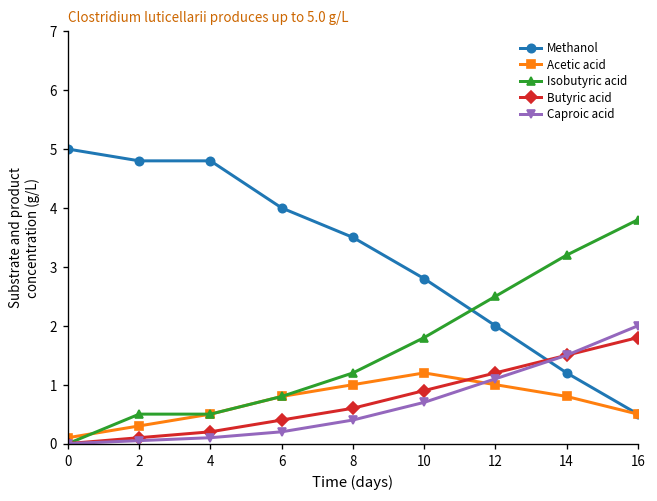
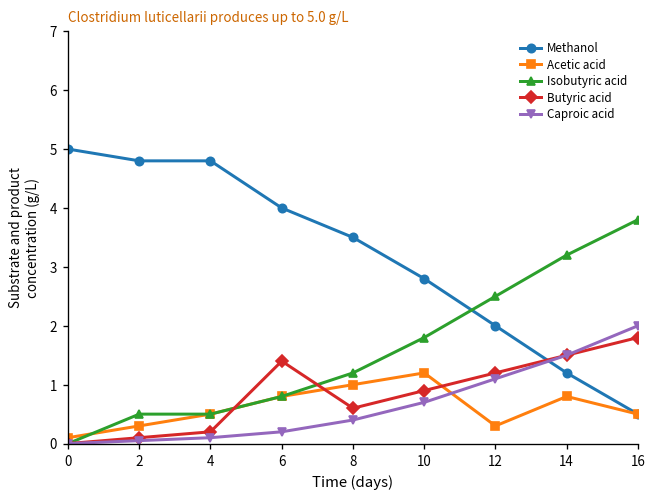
Butyric acid, 6: 0.4 -> 1.4
Acetic acid, 12: 1.0 -> 0.3
